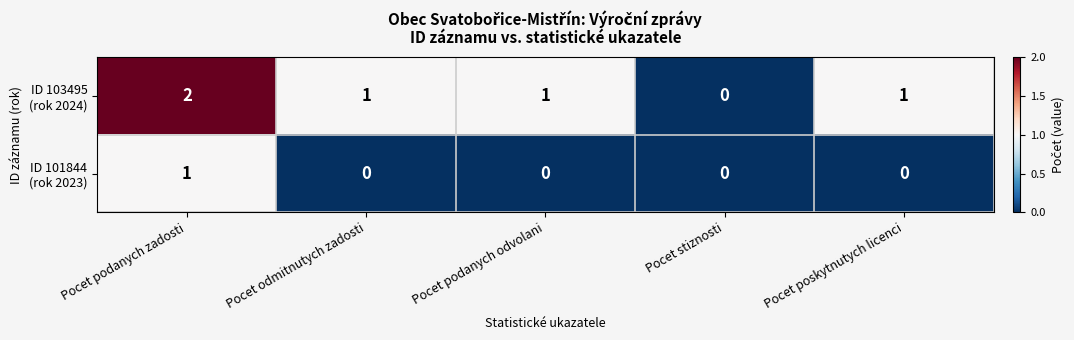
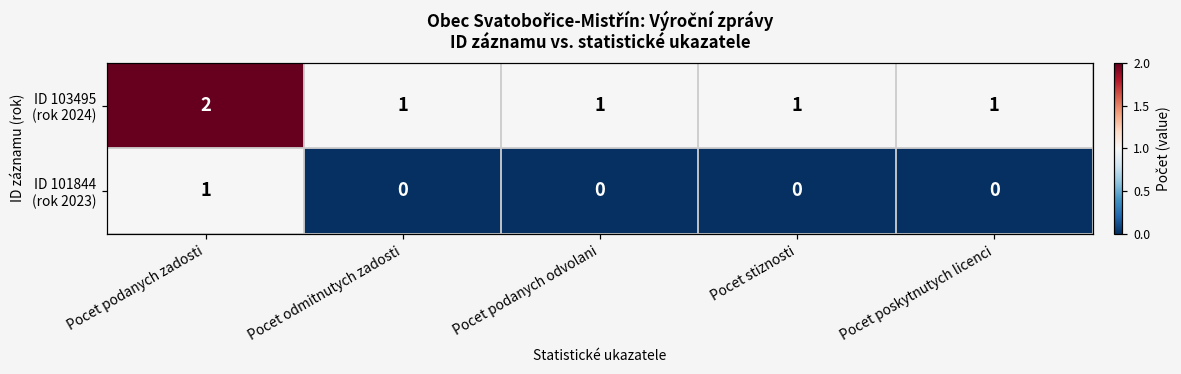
ID 103495 (rok 2024), Pocet stiznosti: 0 -> 1
